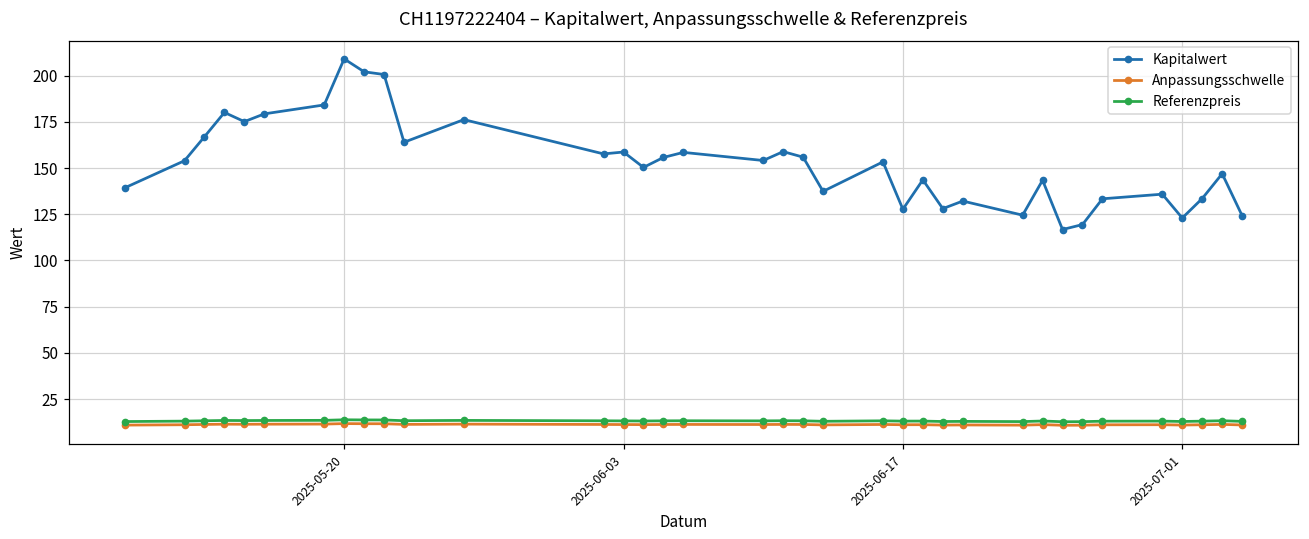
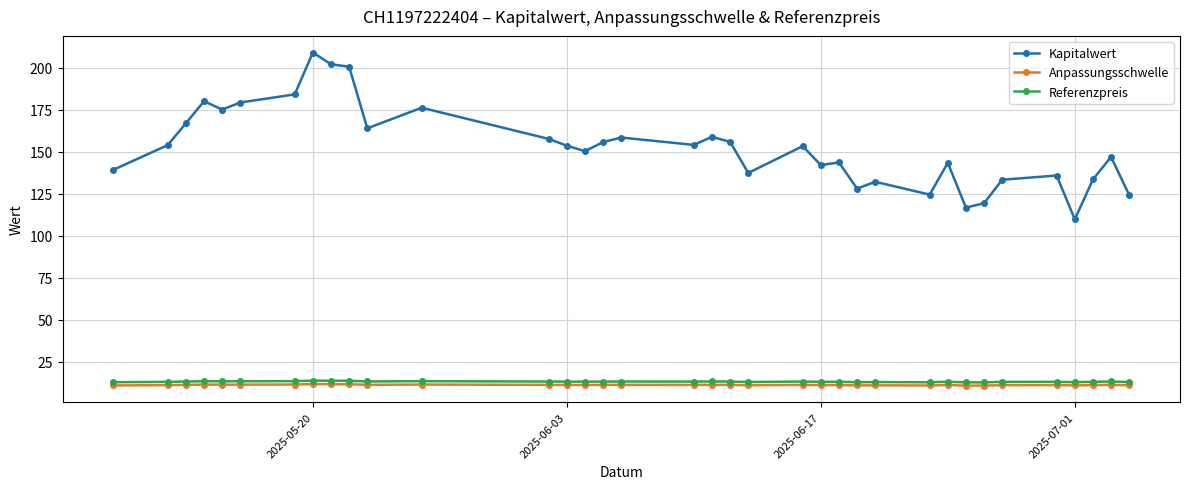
Kapitalwert, 2025-06-03: 159 -> 154
Kapitalwert, 2025-06-17: 128 -> 142
Kapitalwert, 2025-07-01: 123 -> 110
